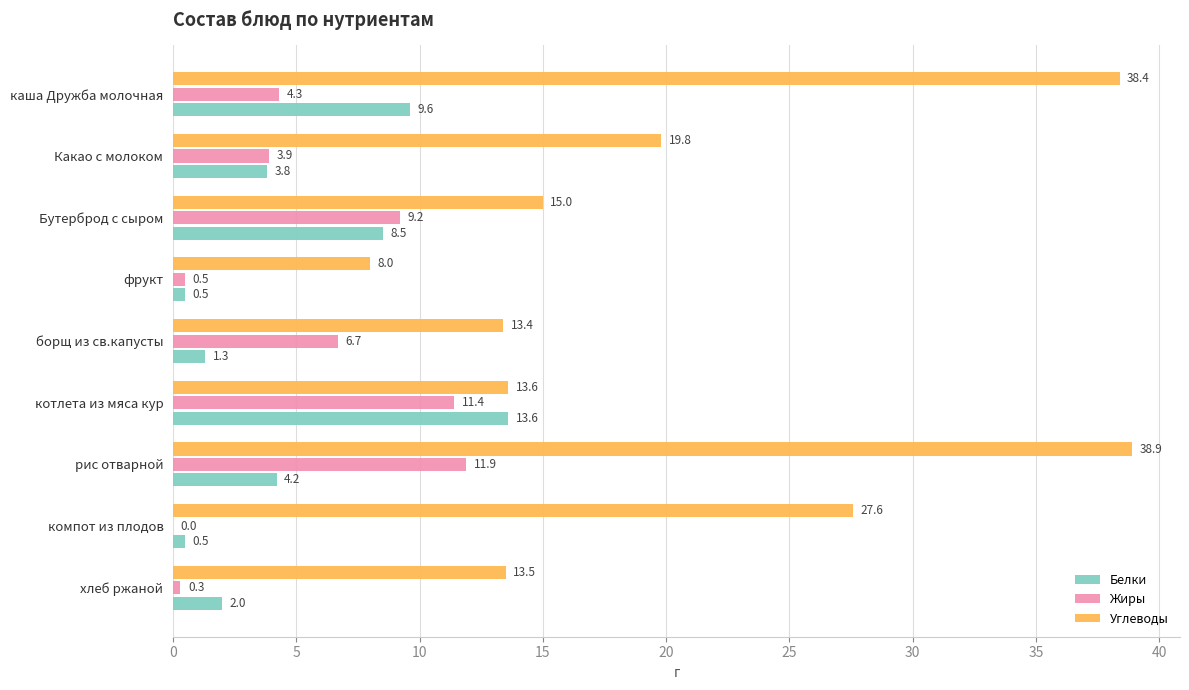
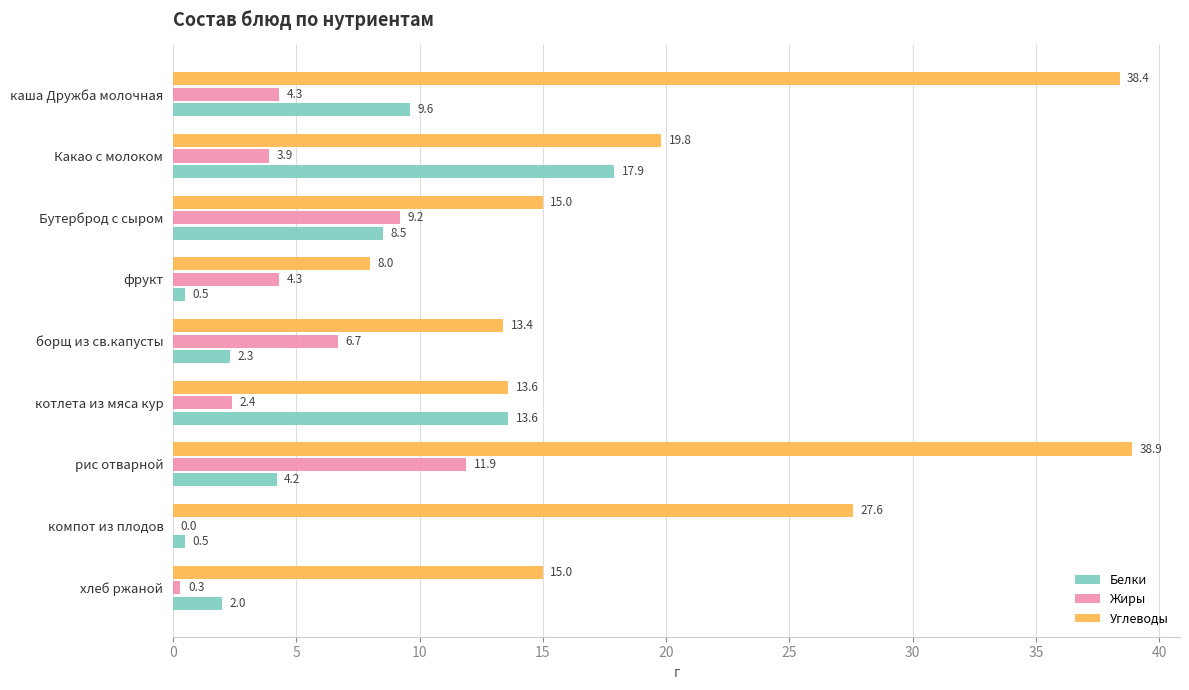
Белки, Какао с молоком: 3.8 -> 17.9
Жиры, фрукт: 0.5 -> 4.3
Белки, борщ из св.капусты: 1.3 -> 2.3
Жиры, котлета из мяса кур: 11.4 -> 2.4
Углеводы, хлеб ржаной: 13.5 -> 15.0
